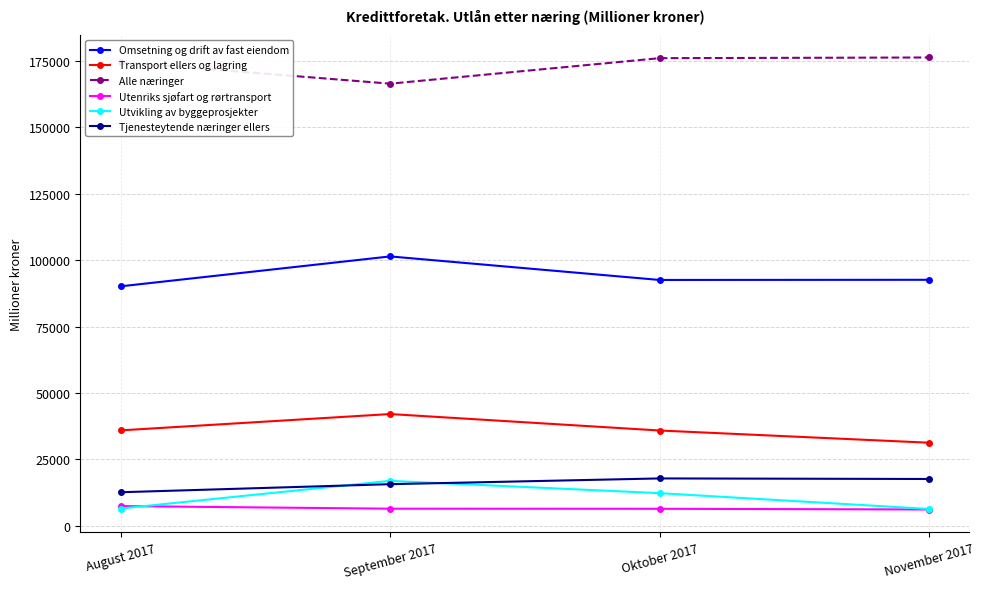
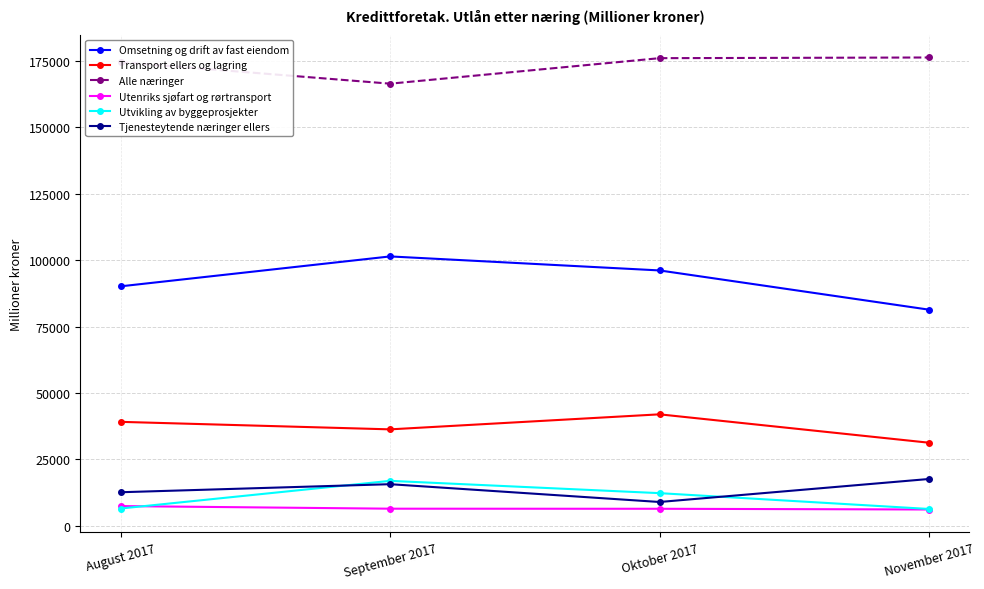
Transport ellers og lagring, August 2017: 36000 -> 39000
Transport ellers og lagring, September 2017: 42000 -> 36000
Omsetning og drift av fast eiendom, Oktober 2017: 93000 -> 96000
Transport ellers og lagring, Oktober 2017: 36000 -> 42000
Tjenesteytende næringer ellers, Oktober 2017: 18000 -> 9000
Omsetning og drift av fast eiendom, November 2017: 93000 -> 81000
